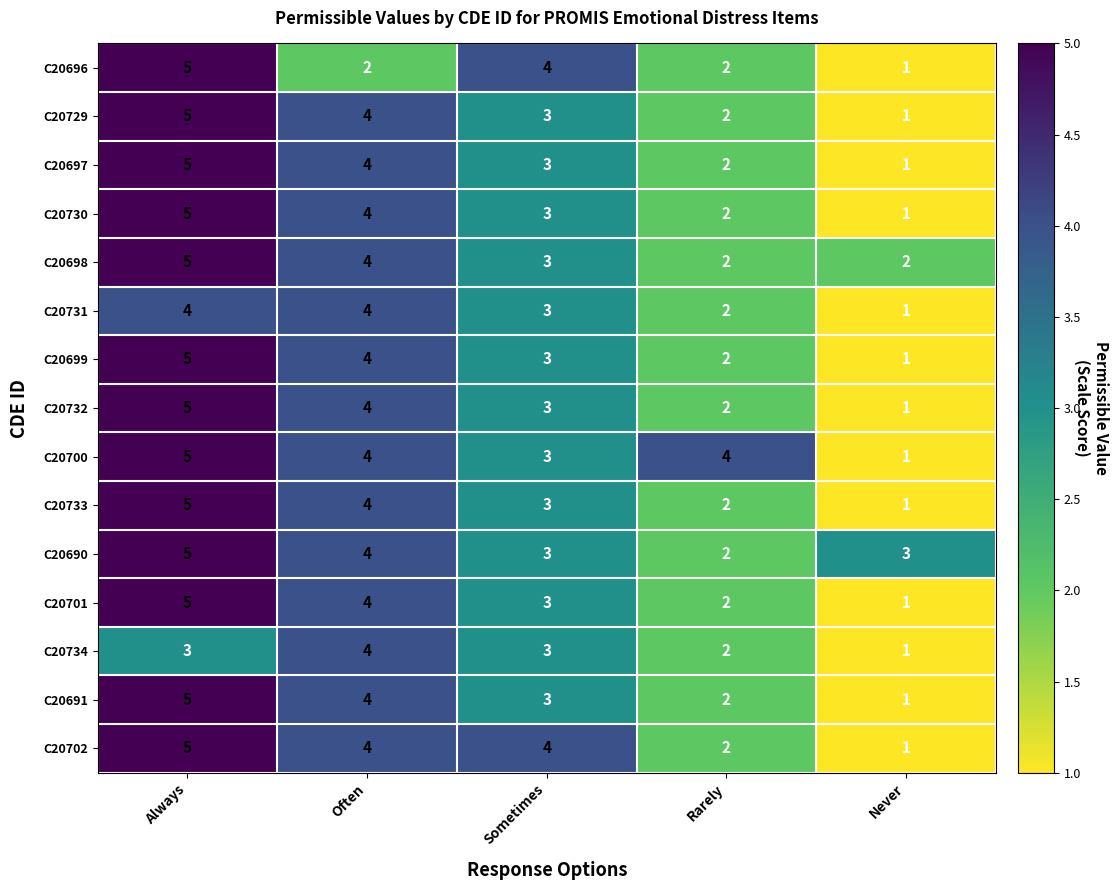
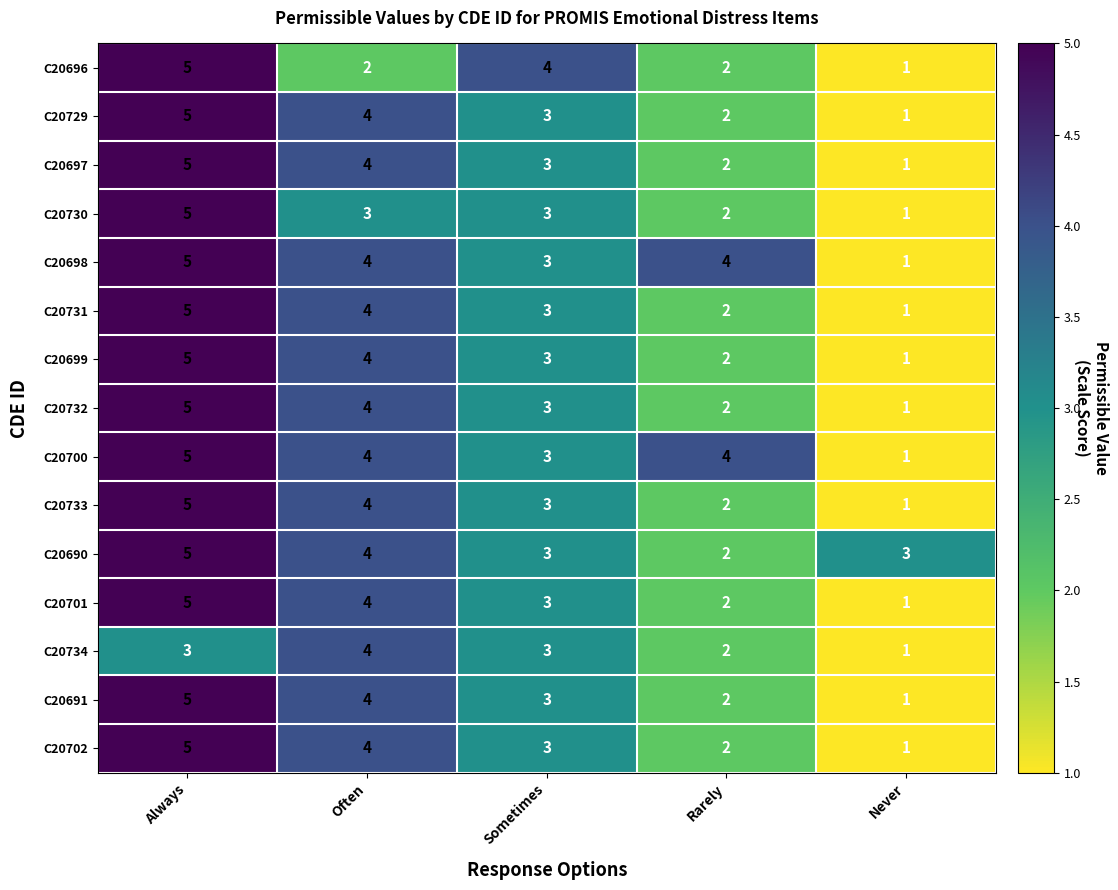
C20730, Often: 4 -> 3
C20698, Rarely: 2 -> 4
C20698, Never: 2 -> 1
C20731, Always: 4 -> 5
C20702, Sometimes: 4 -> 3
